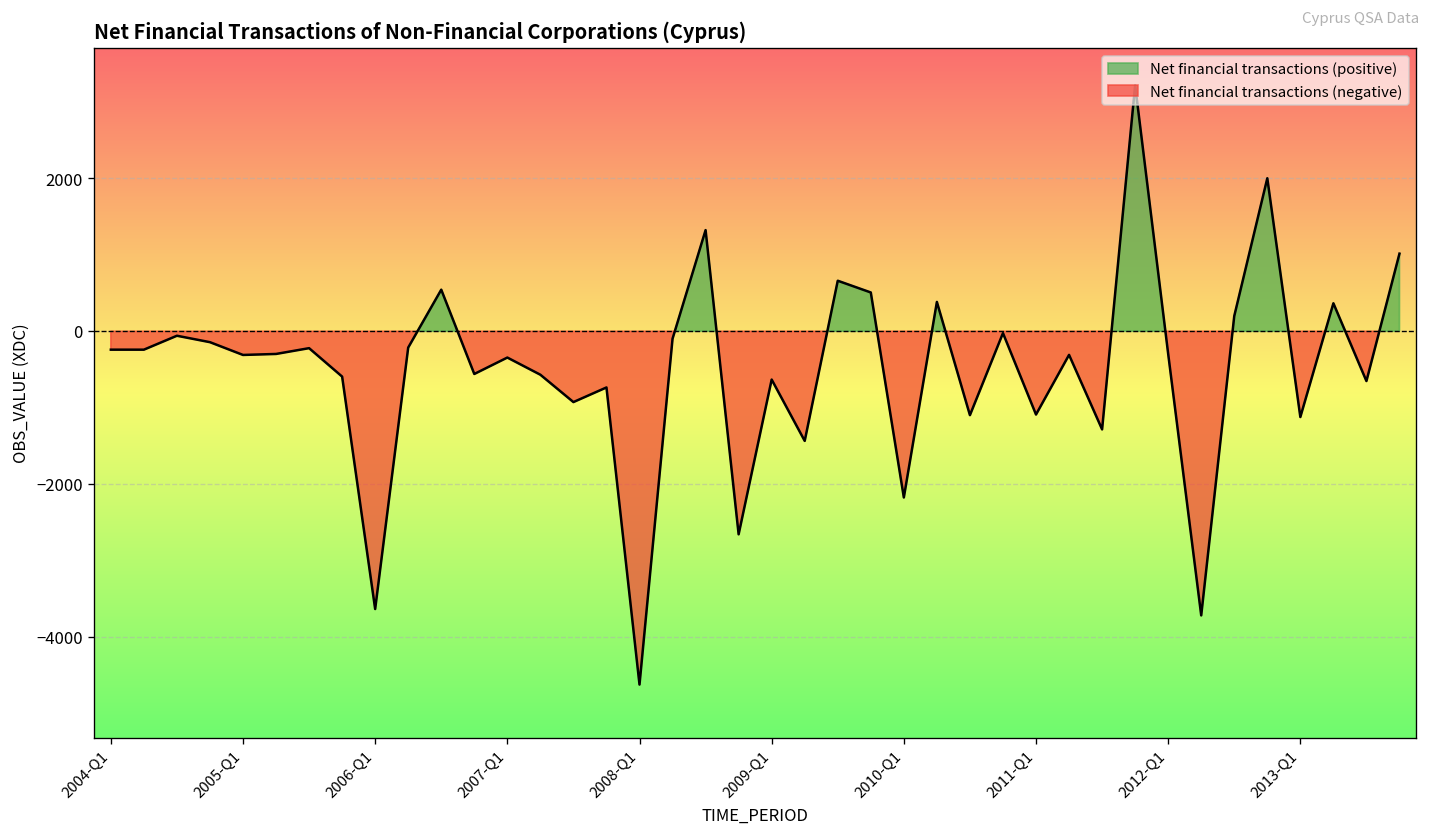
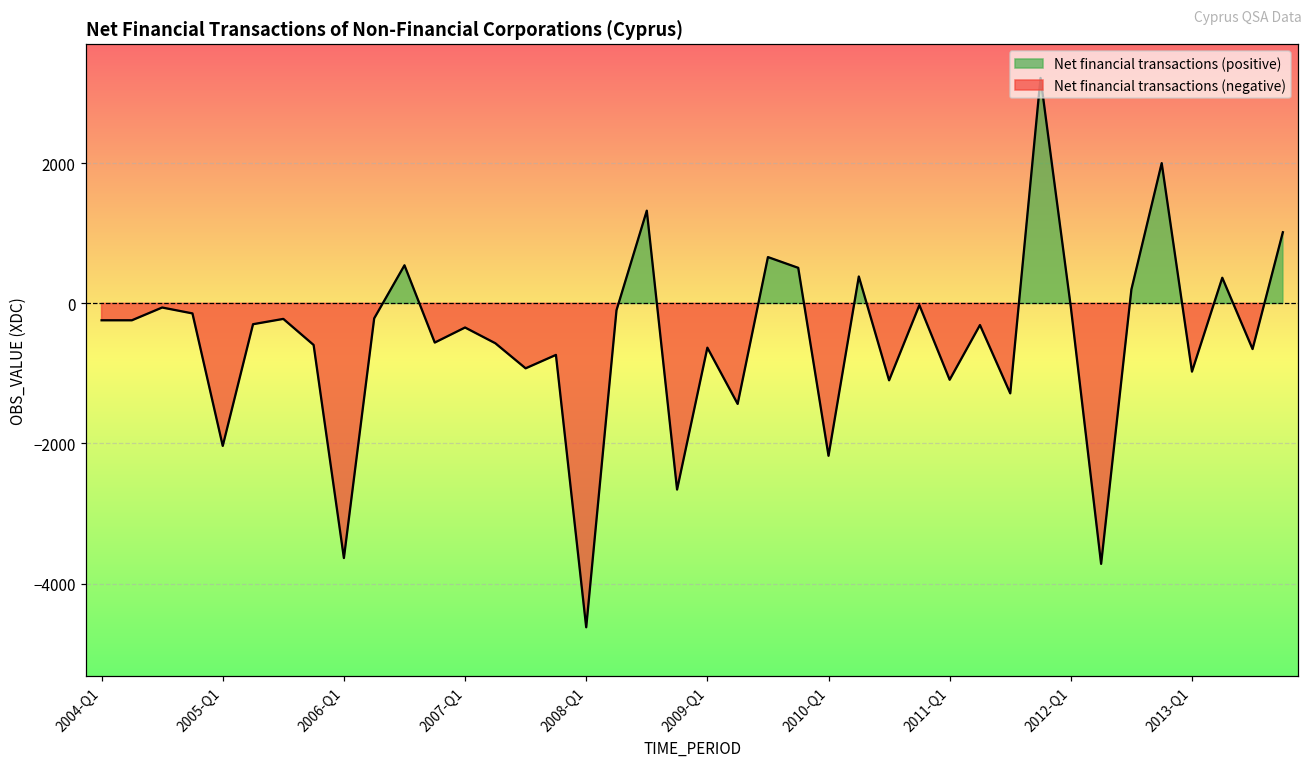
2005-Q1: -300 -> -2000
2012-Q1: -300 -> -100
2013-Q1: -1100 -> -1000
